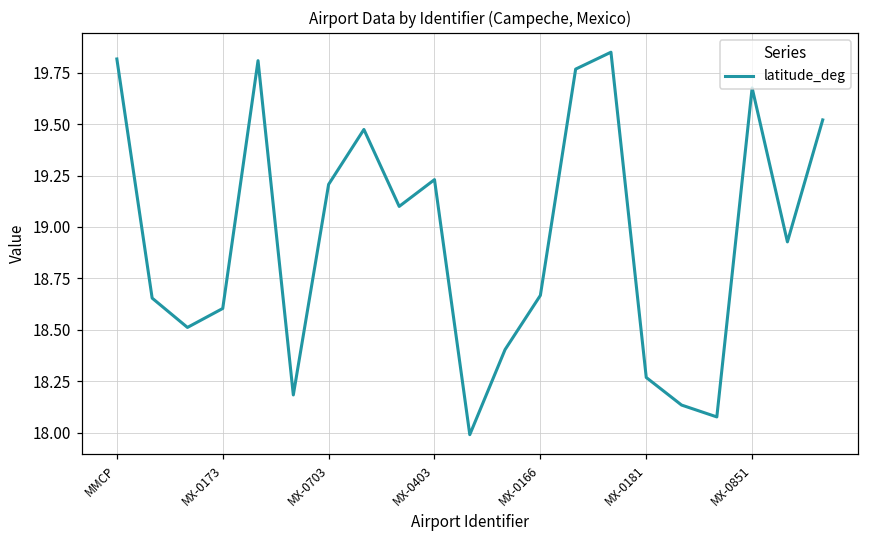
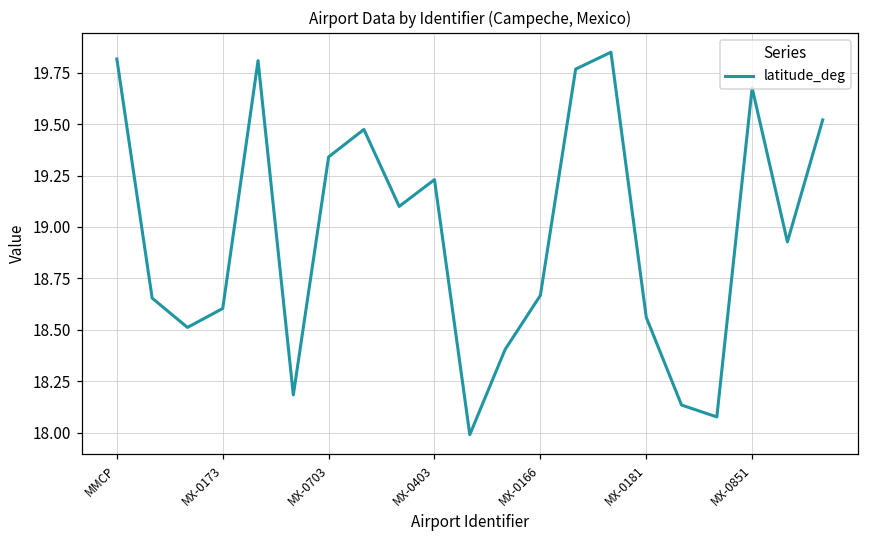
MX-0703: 19.21 -> 19.34
MX-0181: 18.27 -> 18.56
